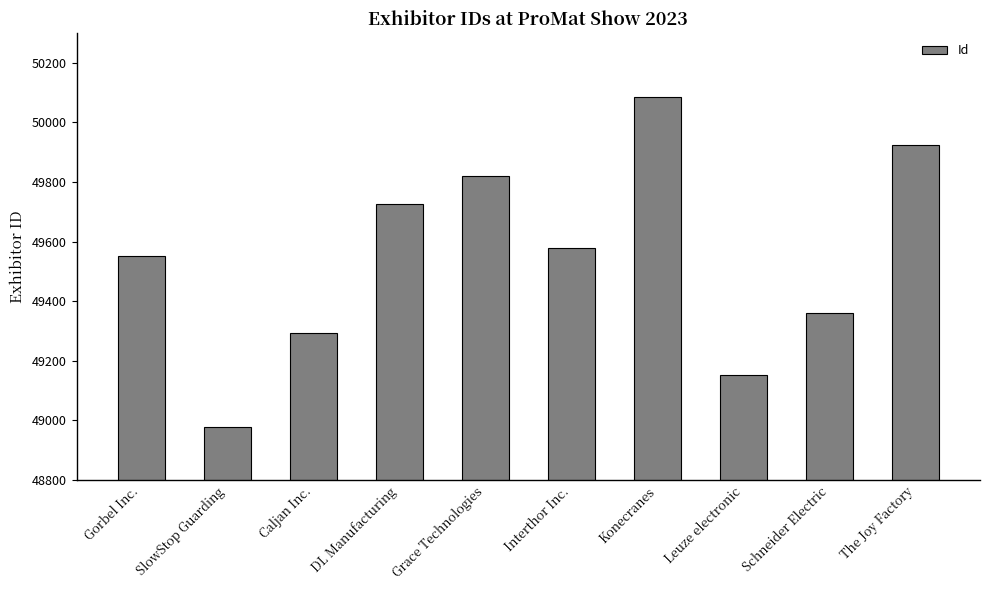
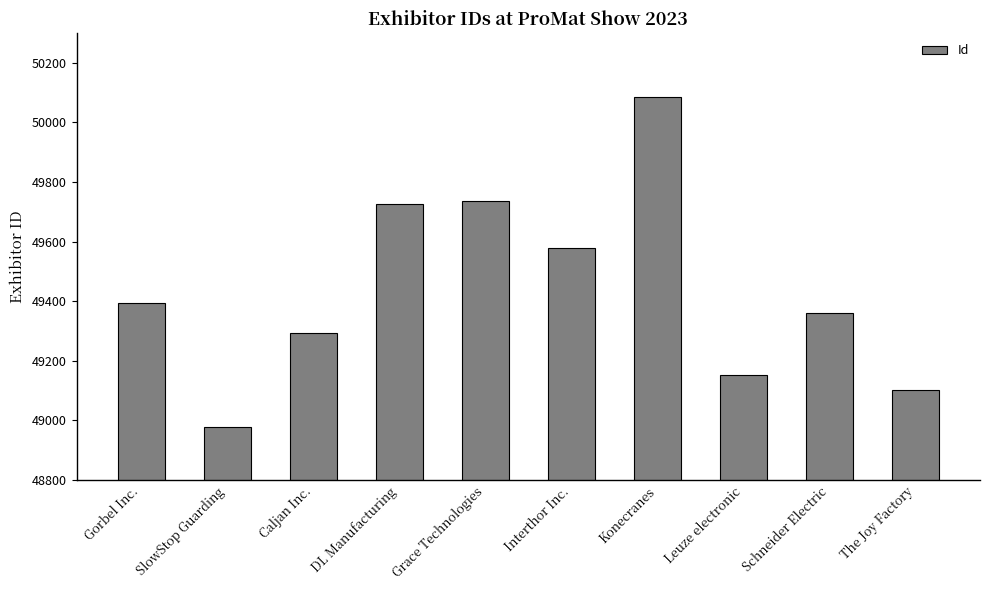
Gorbel Inc.: 49550 -> 49390
Grace Technologies: 49820 -> 49740
The Joy Factory: 49920 -> 49100
